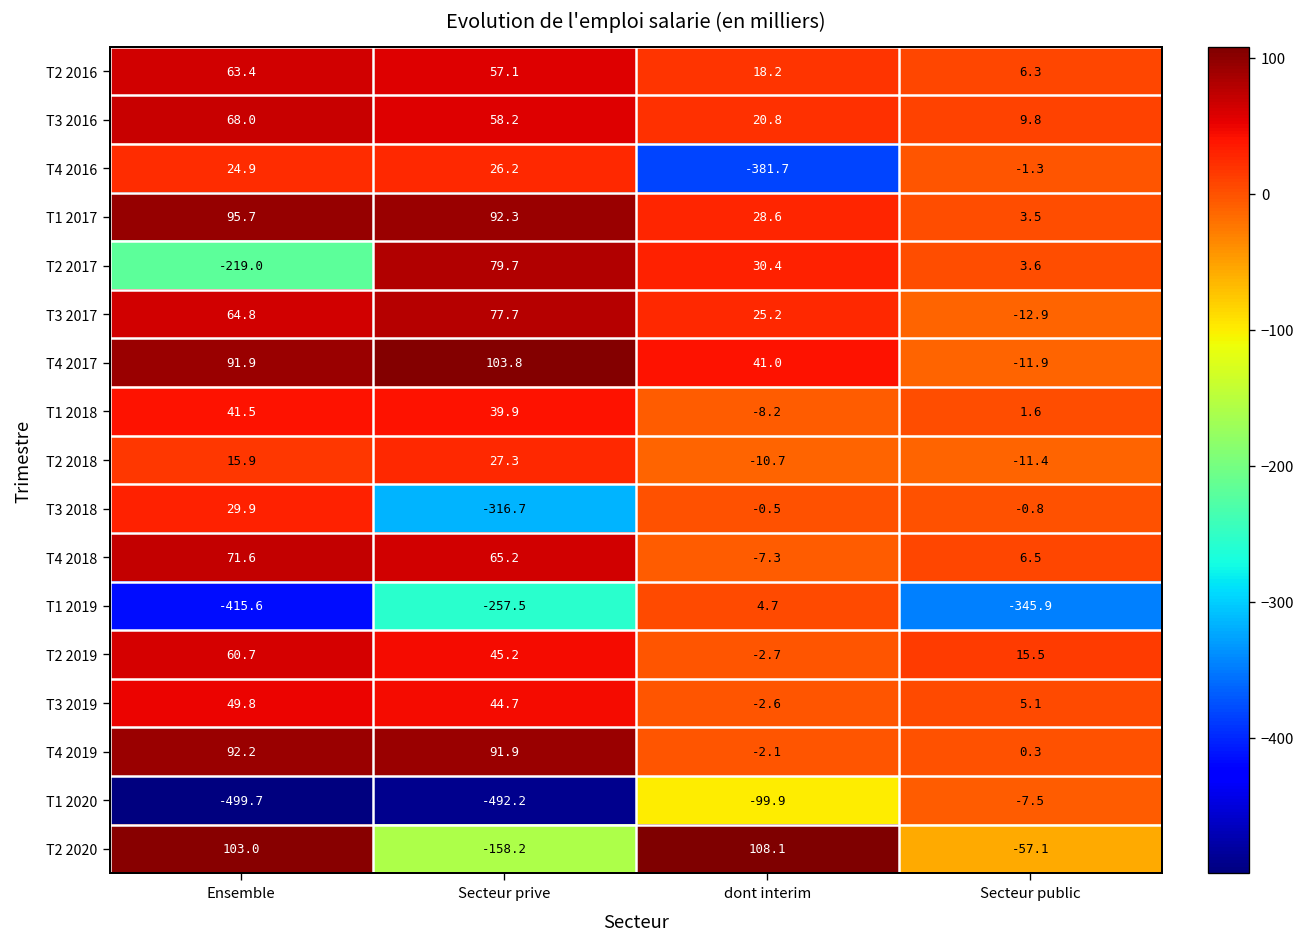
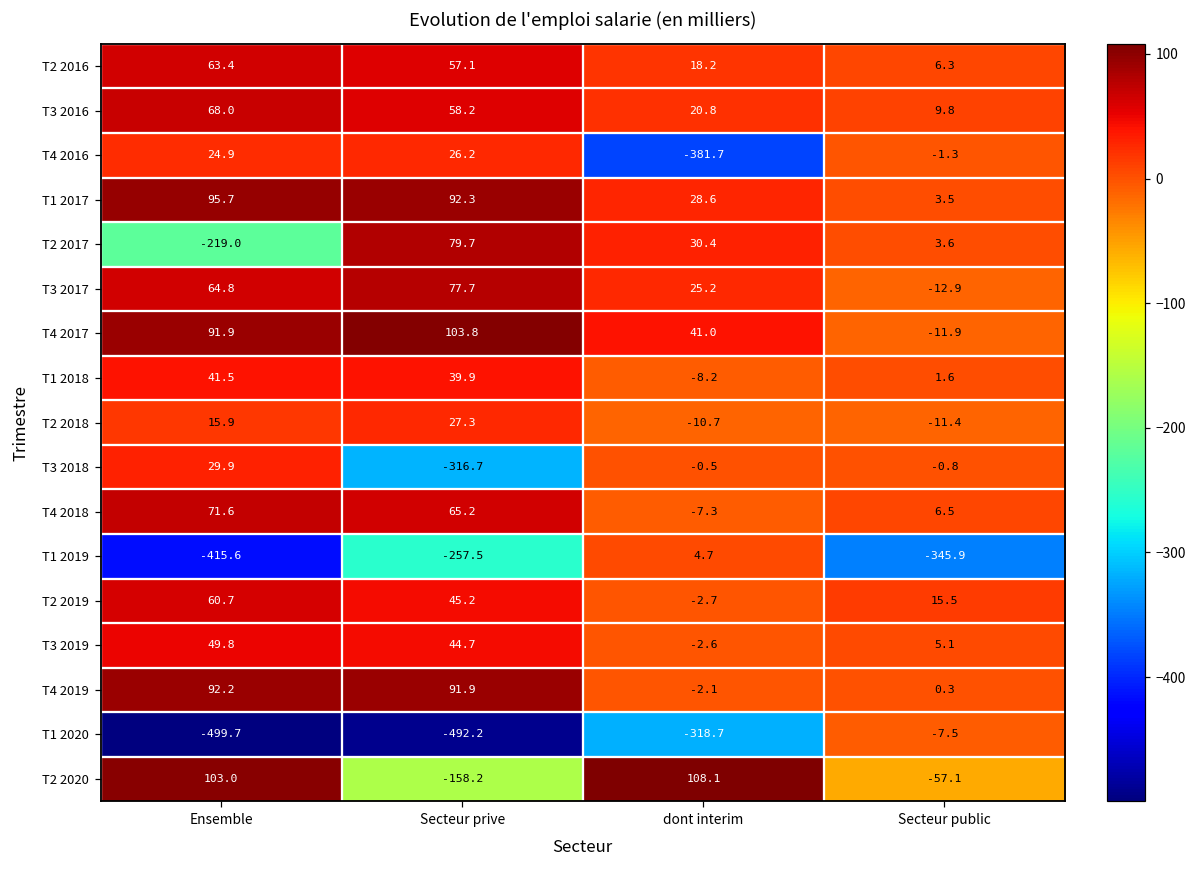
T1 2020, dont interim: -99.9 -> -318.7
